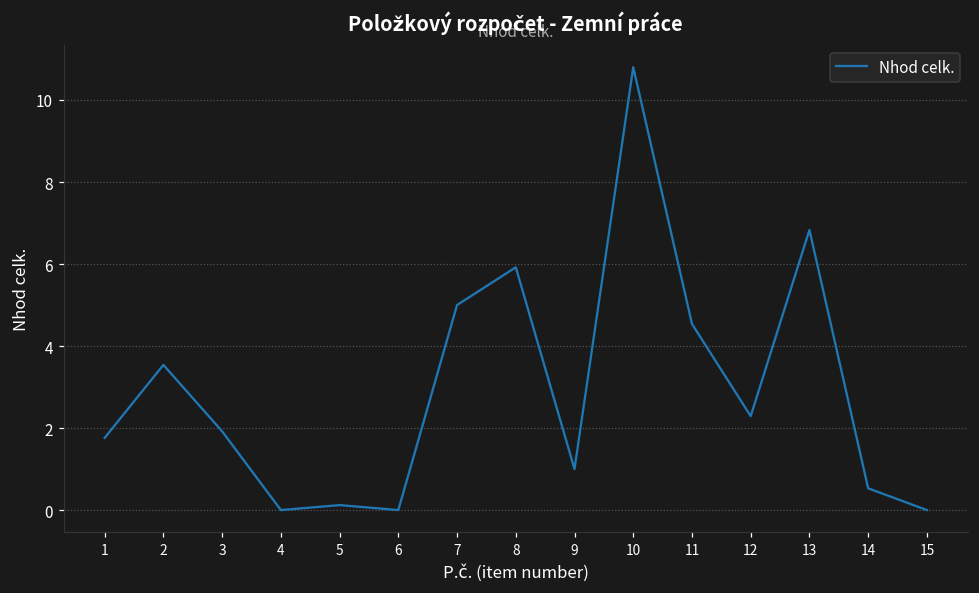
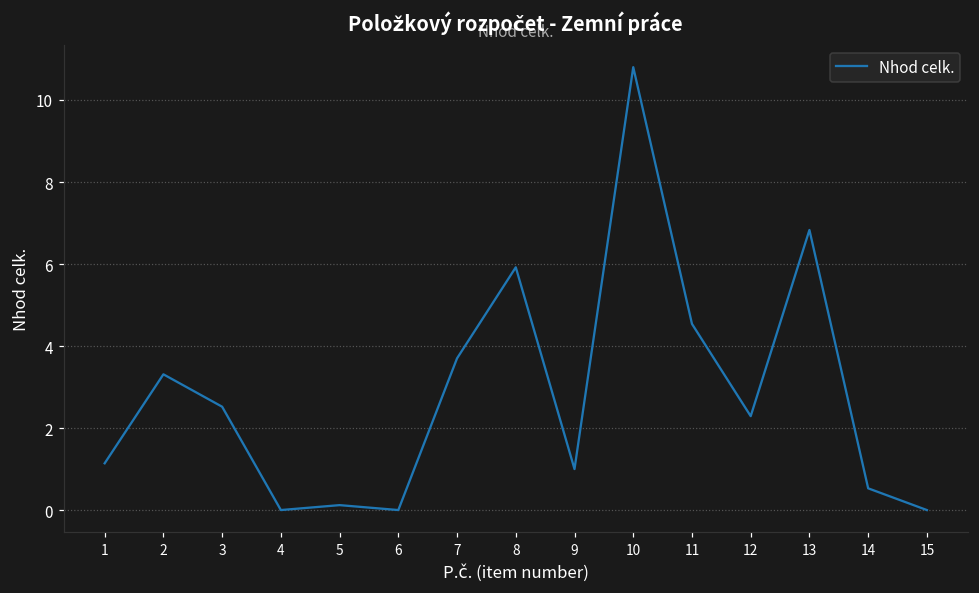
1: 1.8 -> 1.1
2: 3.5 -> 3.3
3: 1.9 -> 2.5
7: 5.0 -> 3.7
